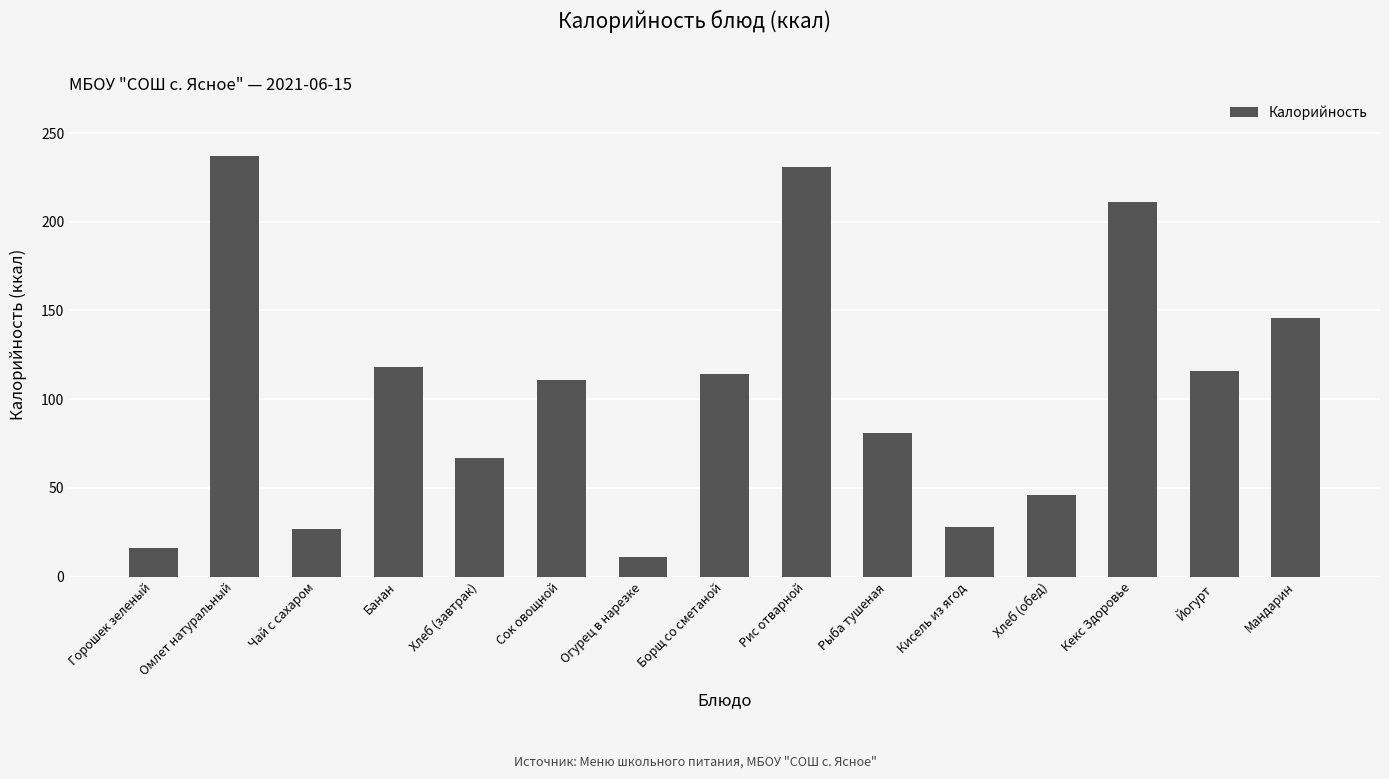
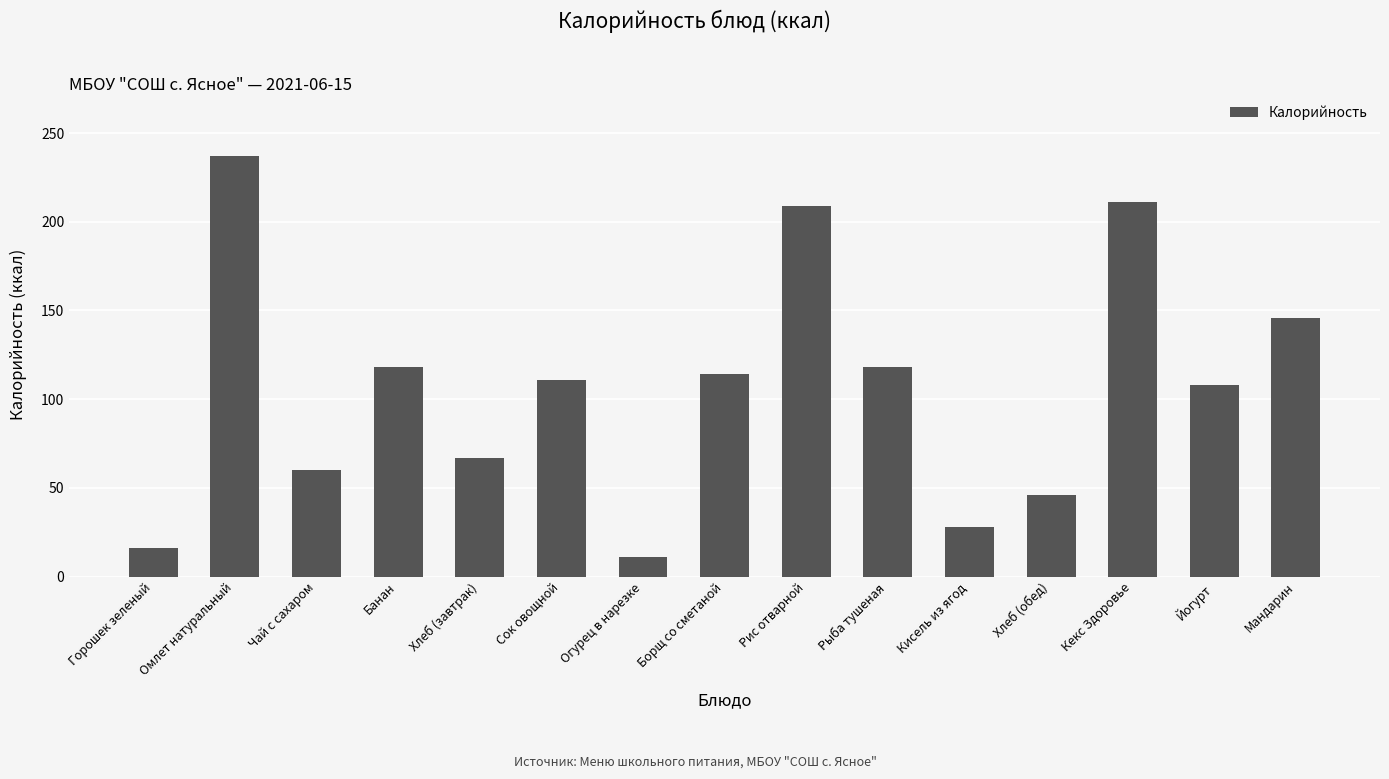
Чай с сахаром: 27 -> 60
Рис отварной: 231 -> 209
Рыба тушеная: 81 -> 118
Йогурт: 116 -> 108
